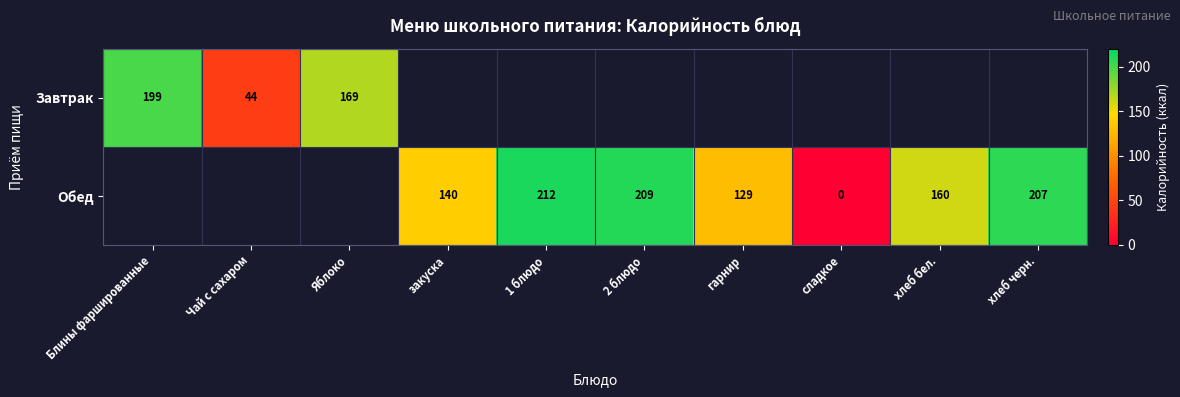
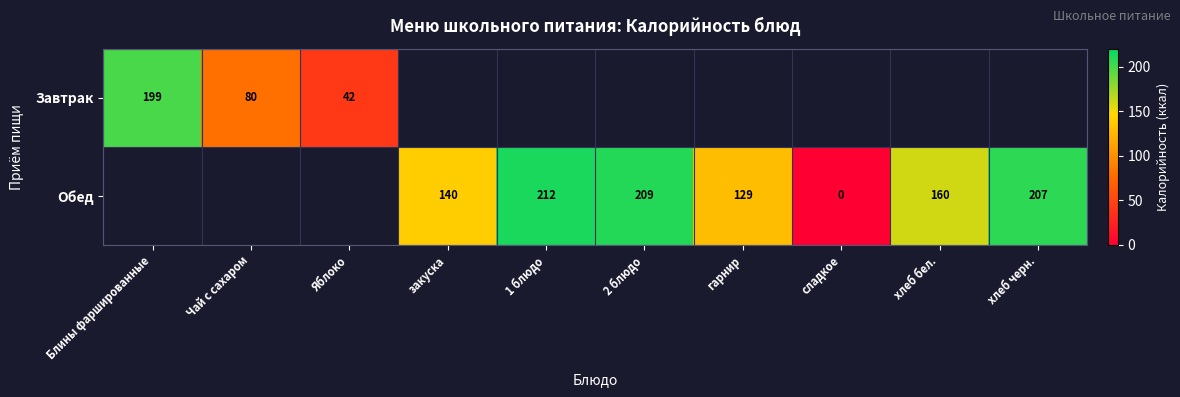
Завтрак, Чай с сахаром: 44 -> 80
Завтрак, Яблоко: 169 -> 42
